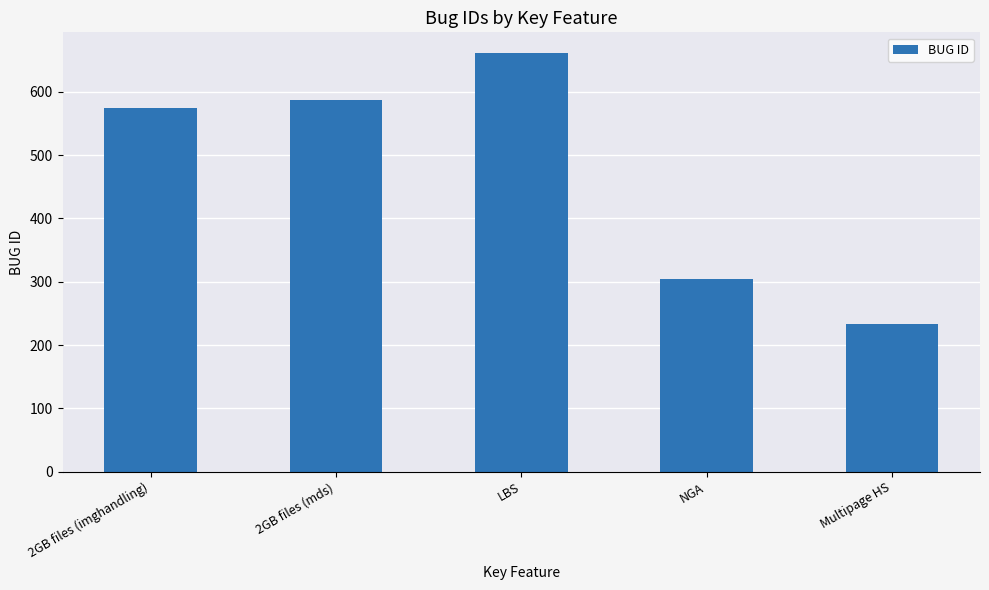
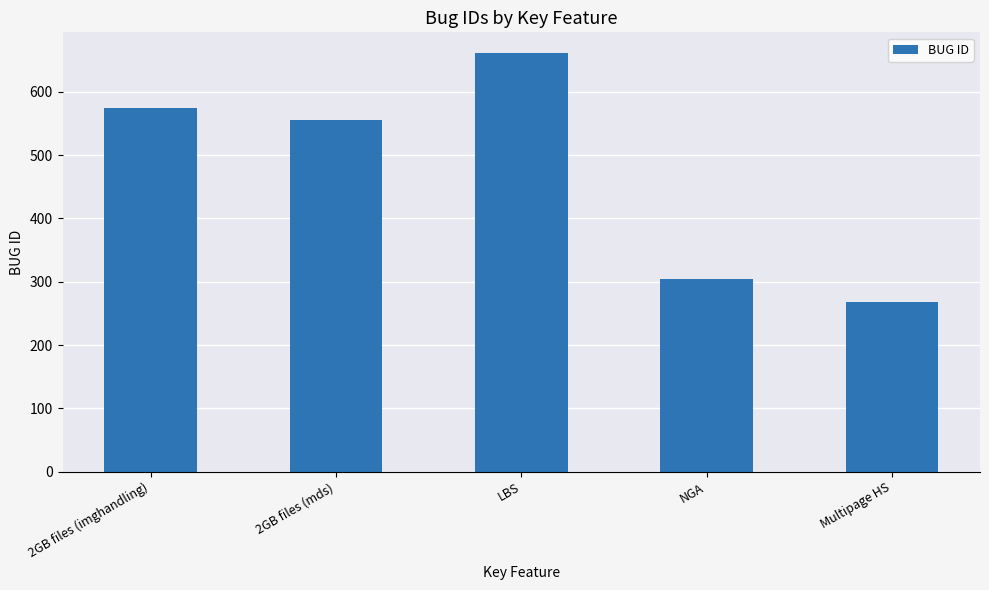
2GB files (mds): 590 -> 560
Multipage HS: 230 -> 270
